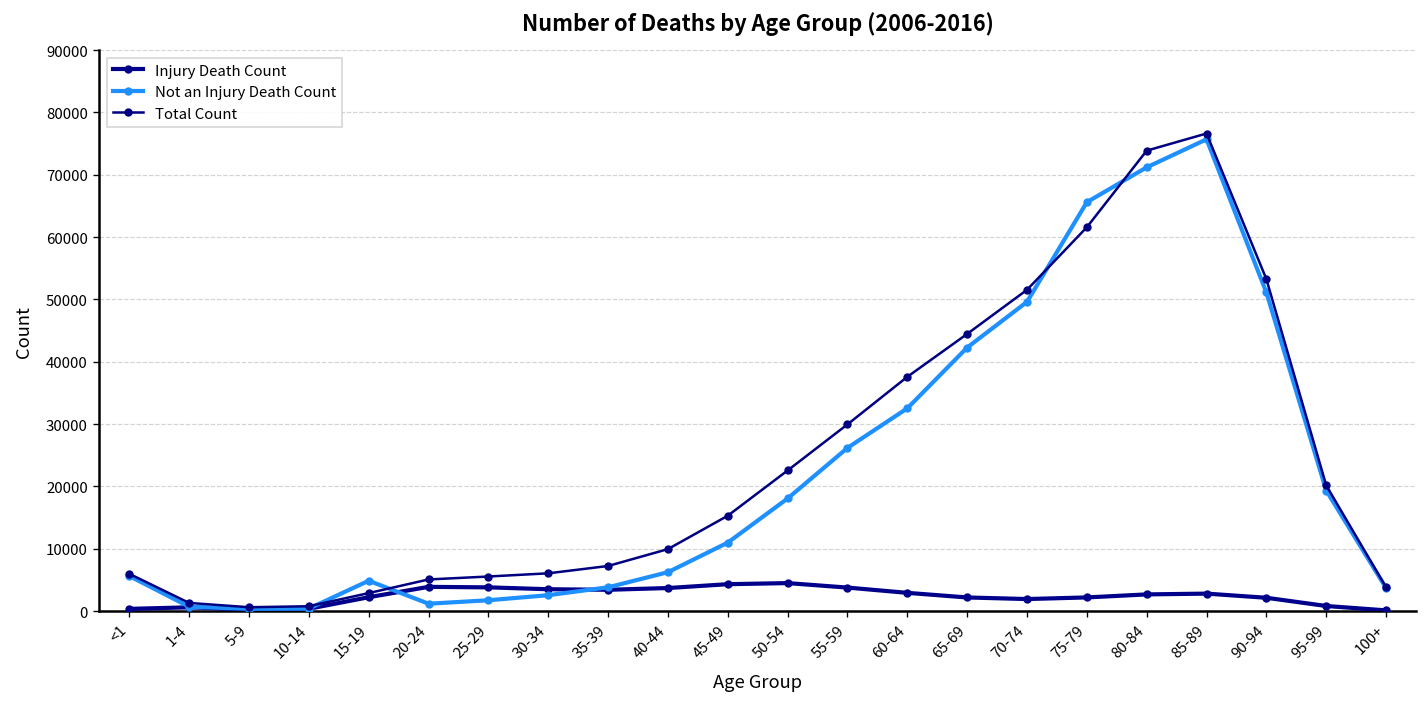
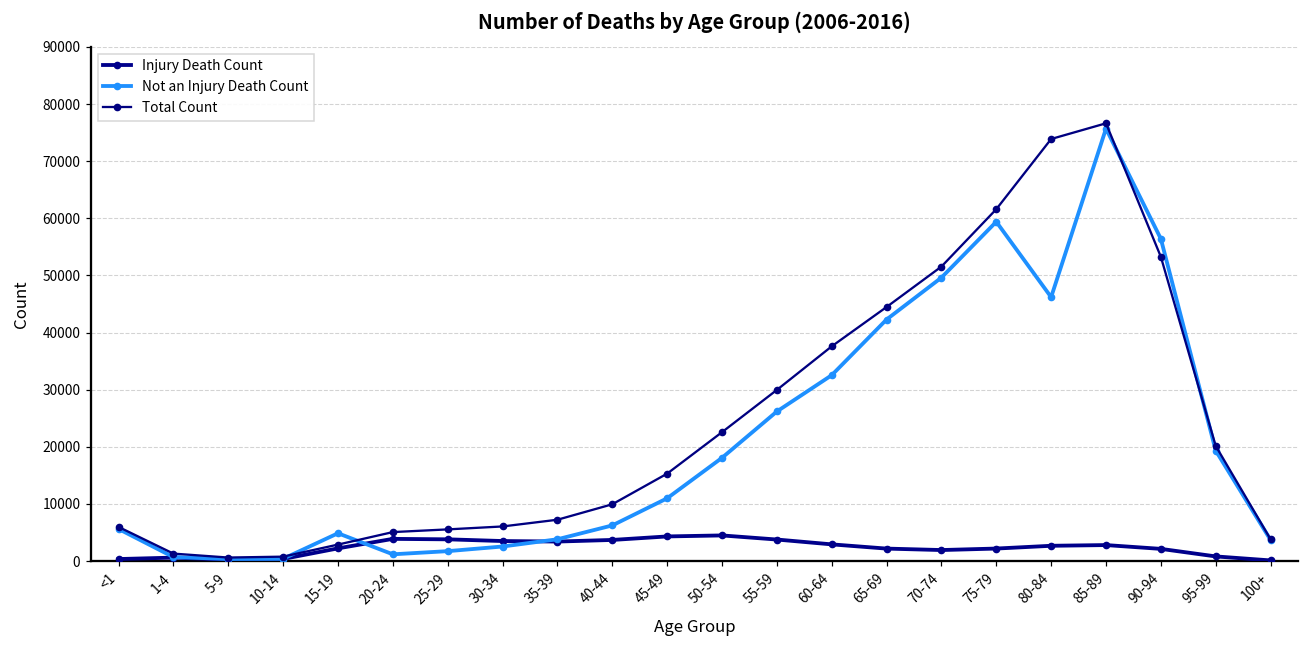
Not an Injury Death Count, 75-79: 66000 -> 59000
Not an Injury Death Count, 80-84: 71000 -> 46000
Not an Injury Death Count, 90-94: 51000 -> 56000
